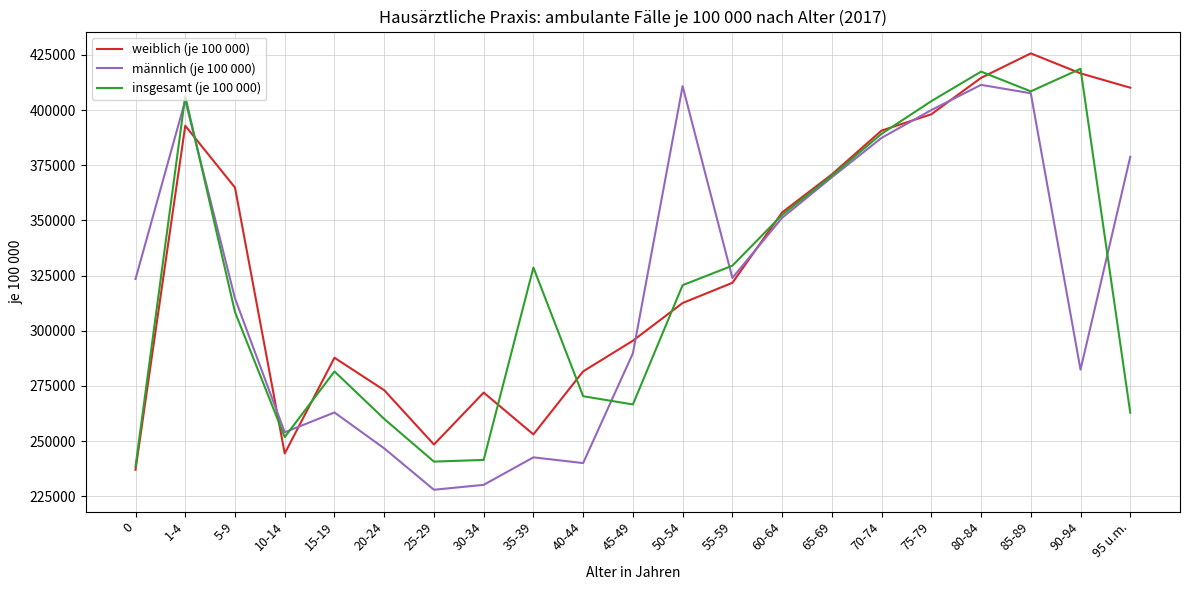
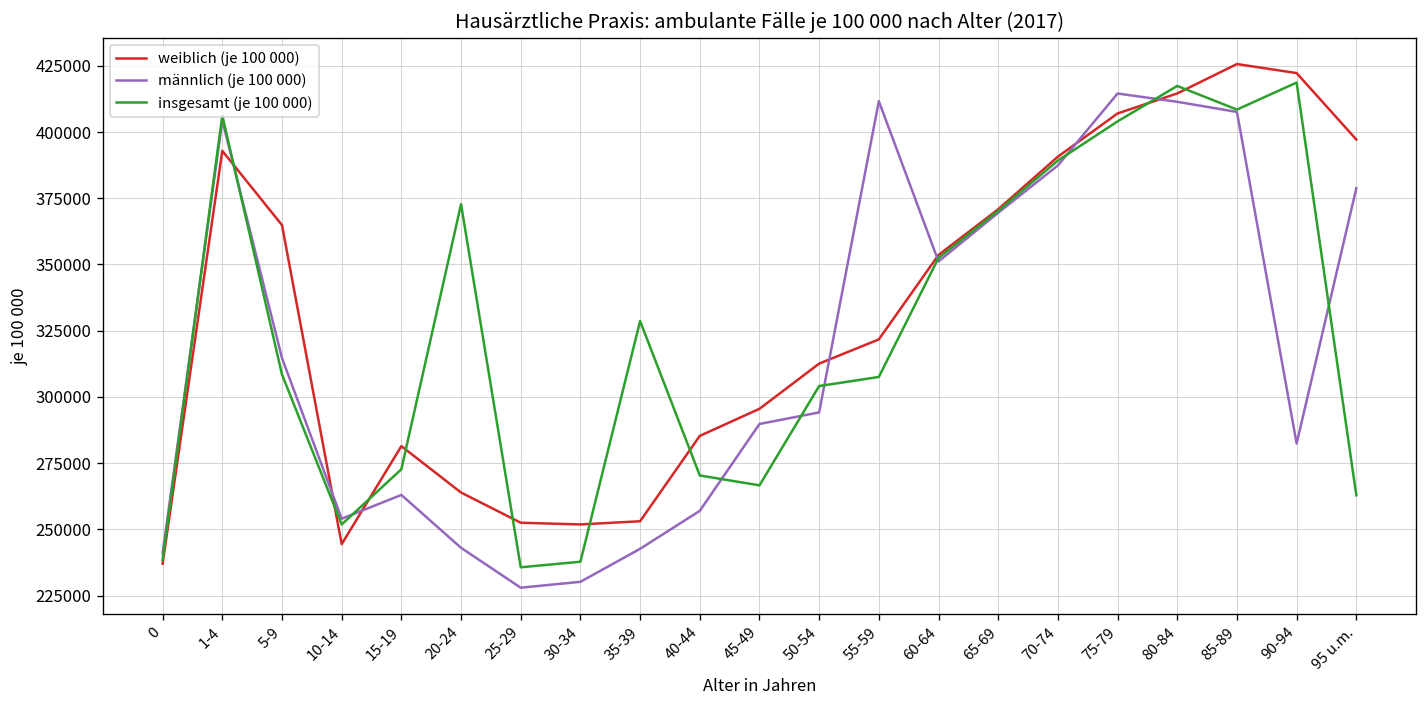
männlich (je 100 000), 0: 323000 -> 241000
weiblich (je 100 000), 15-19: 288000 -> 281000
insgesamt (je 100 000), 15-19: 282000 -> 273000
weiblich (je 100 000), 20-24: 273000 -> 264000
männlich (je 100 000), 20-24: 247000 -> 243000
insgesamt (je 100 000), 20-24: 260000 -> 373000
weiblich (je 100 000), 25-29: 248000 -> 252000
insgesamt (je 100 000), 25-29: 241000 -> 236000
weiblich (je 100 000), 30-34: 272000 -> 252000
insgesamt (je 100 000), 30-34: 241000 -> 238000
weiblich (je 100 000), 40-44: 282000 -> 285000
männlich (je 100 000), 40-44: 240000 -> 257000
männlich (je 100 000), 50-54: 411000 -> 294000
insgesamt (je 100 000), 50-54: 321000 -> 304000
männlich (je 100 000), 55-59: 324000 -> 412000
insgesamt (je 100 000), 55-59: 329000 -> 308000
weiblich (je 100 000), 75-79: 398000 -> 407000
männlich (je 100 000), 75-79: 400000 -> 415000
weiblich (je 100 000), 90-94: 417000 -> 422000
weiblich (je 100 000), 95 u.m.: 410000 -> 397000
